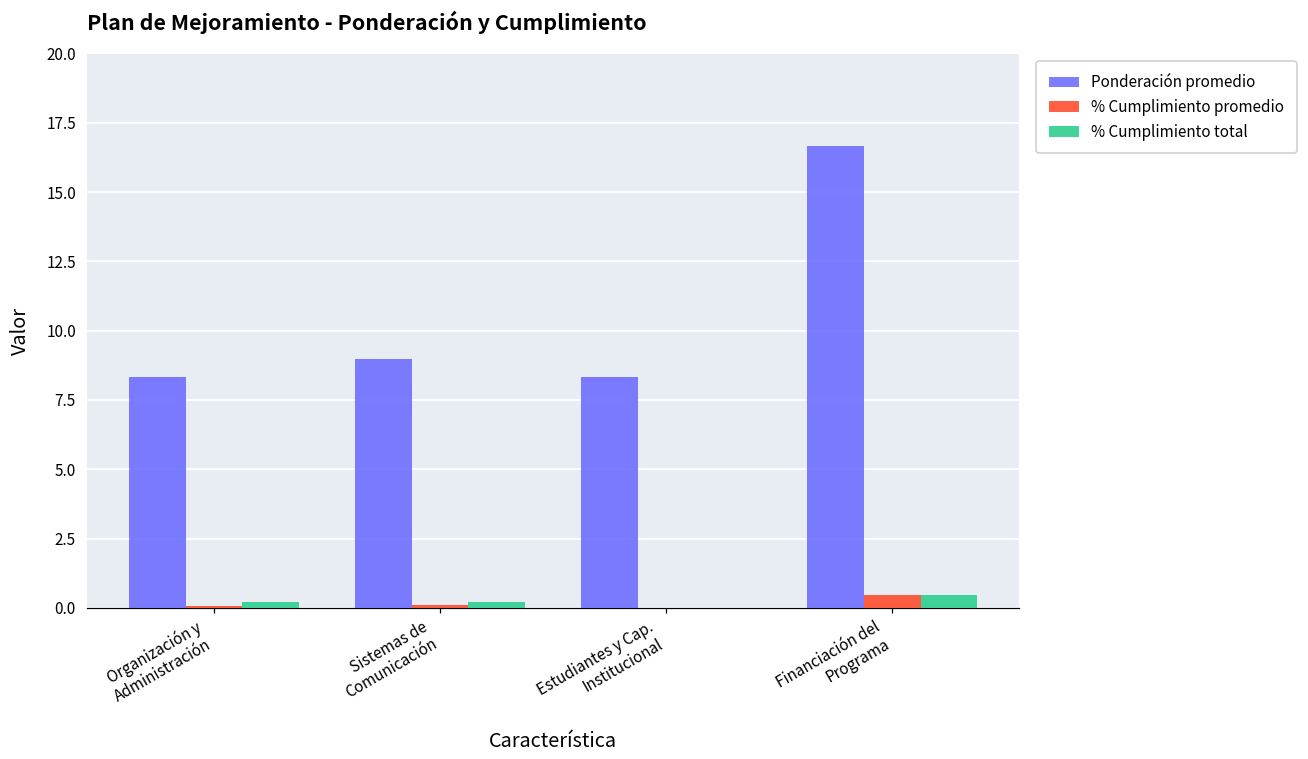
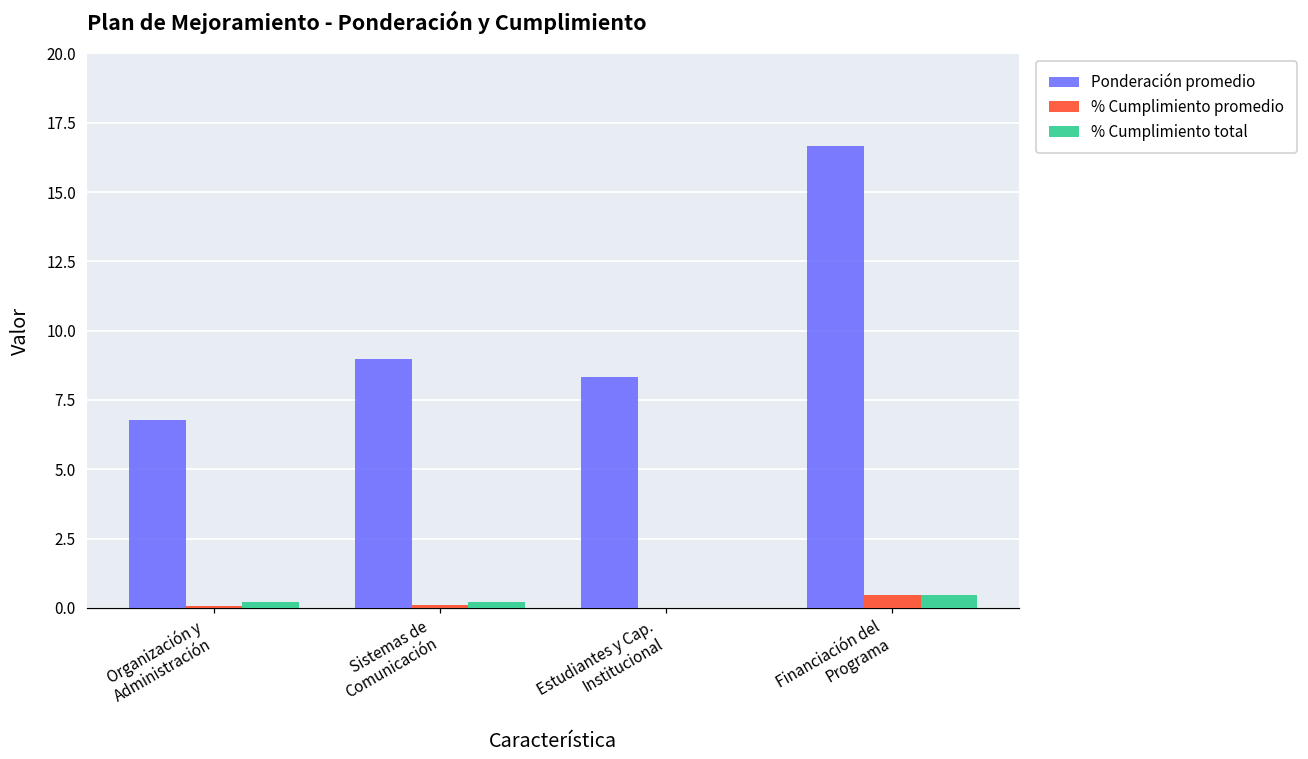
Ponderación promedio, Organización y Administración: 8.3 -> 6.8
